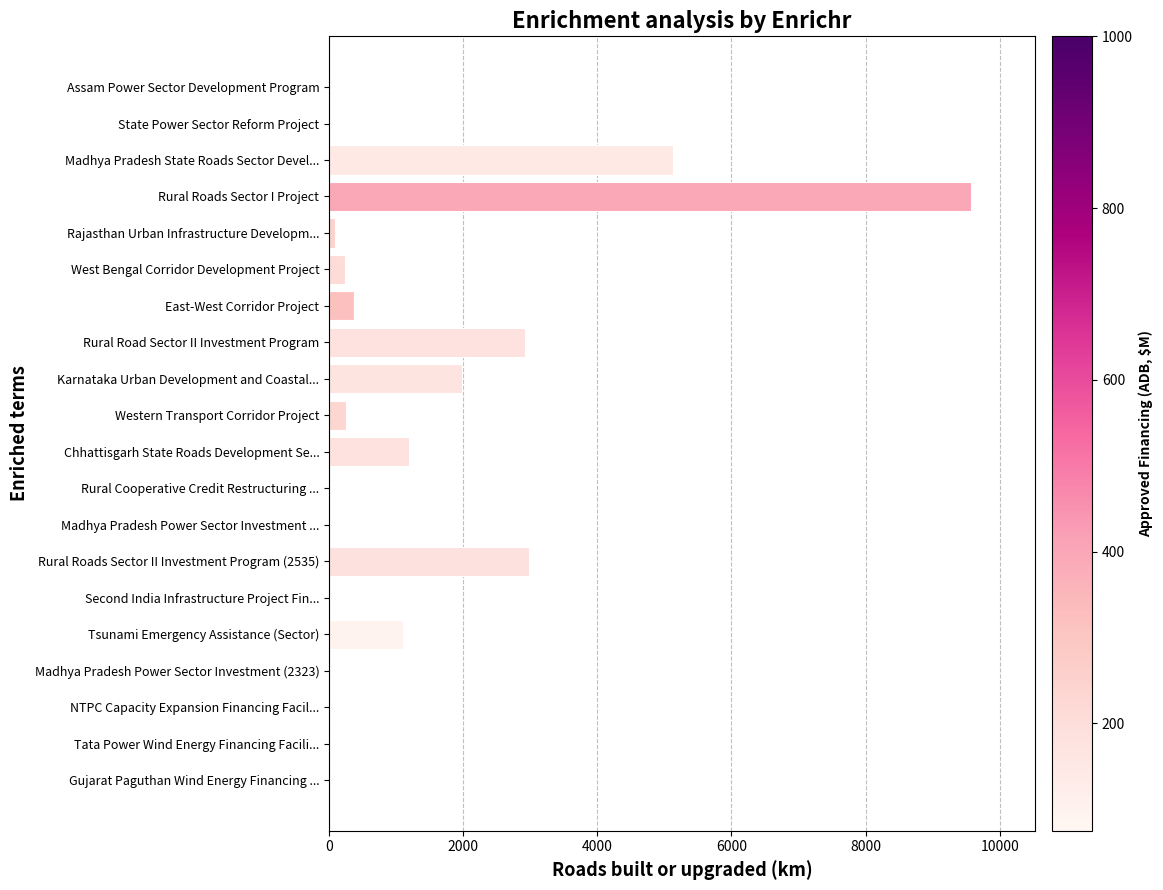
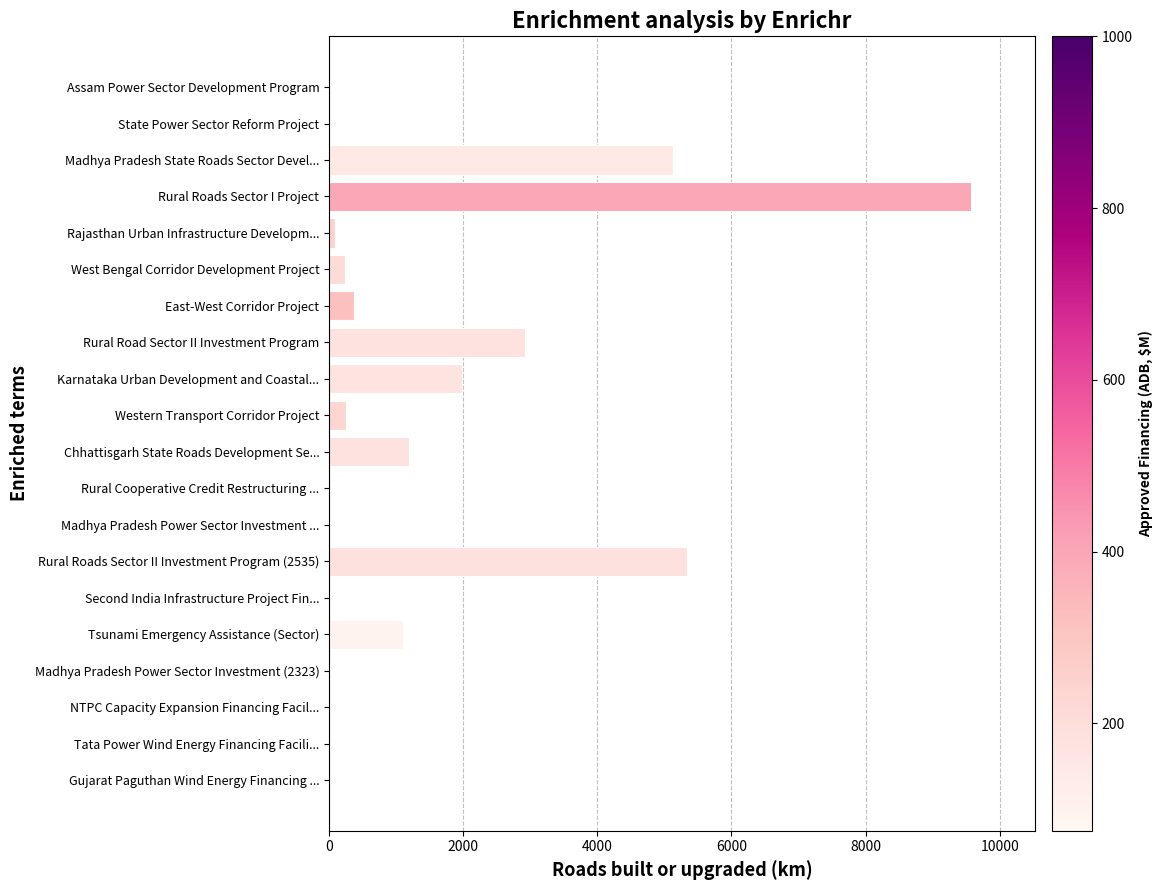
Rural Roads Sector II Investment Program (2535): 3000 -> 5300
